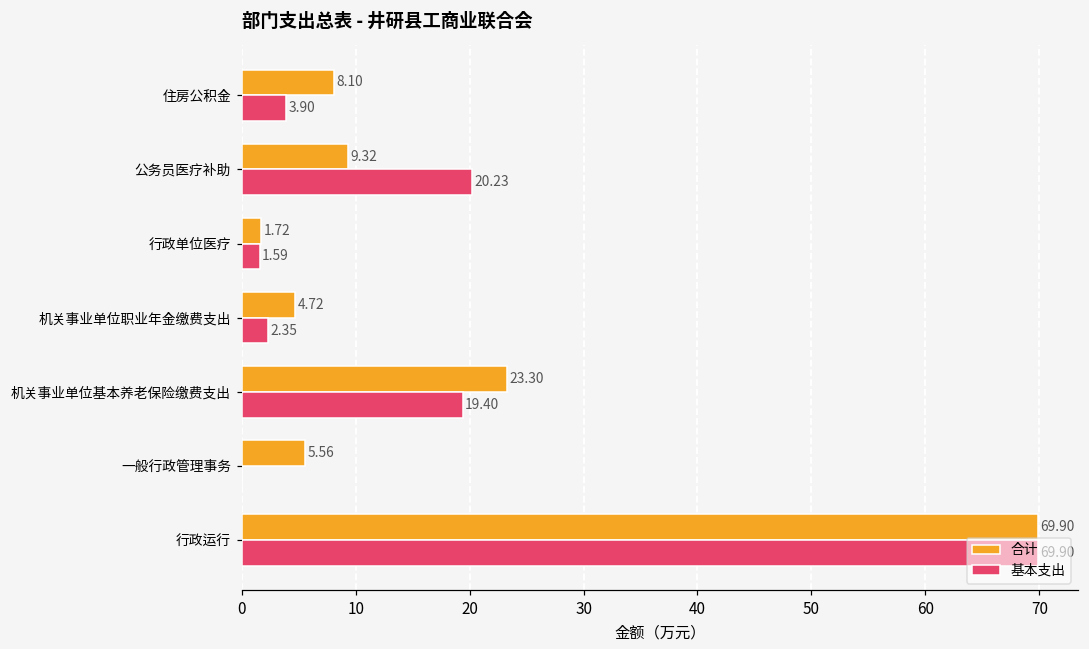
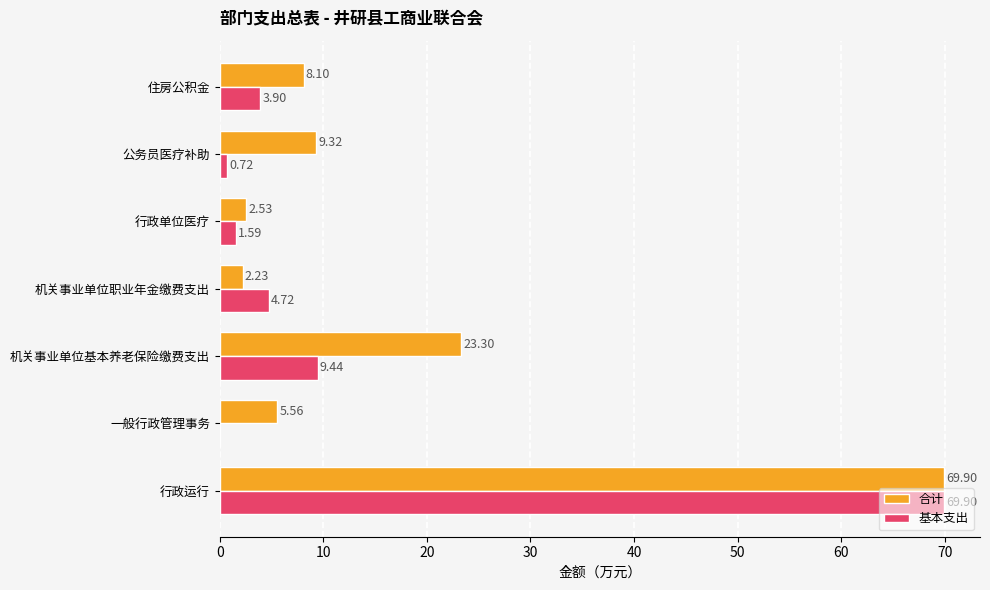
基本支出, 公务员医疗补助: 20.23 -> 0.72
合计, 行政单位医疗: 1.72 -> 2.53
合计, 机关事业单位职业年金缴费支出: 4.72 -> 2.23
基本支出, 机关事业单位职业年金缴费支出: 2.35 -> 4.72
基本支出, 机关事业单位基本养老保险缴费支出: 19.40 -> 9.44
